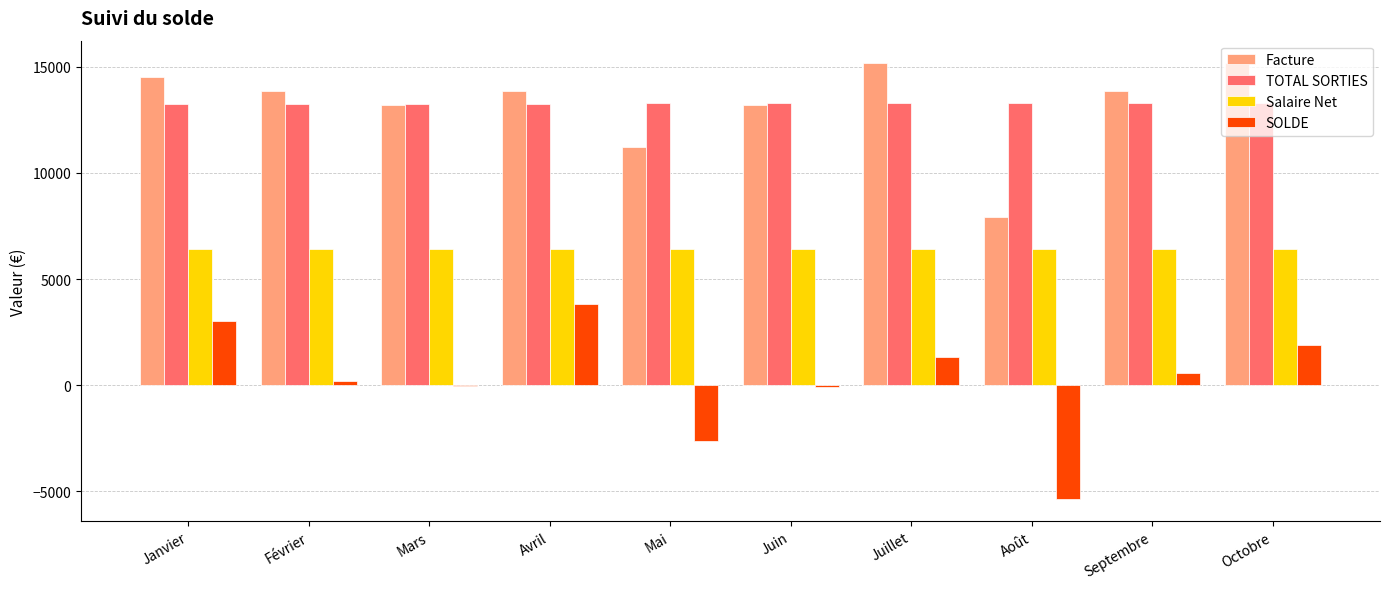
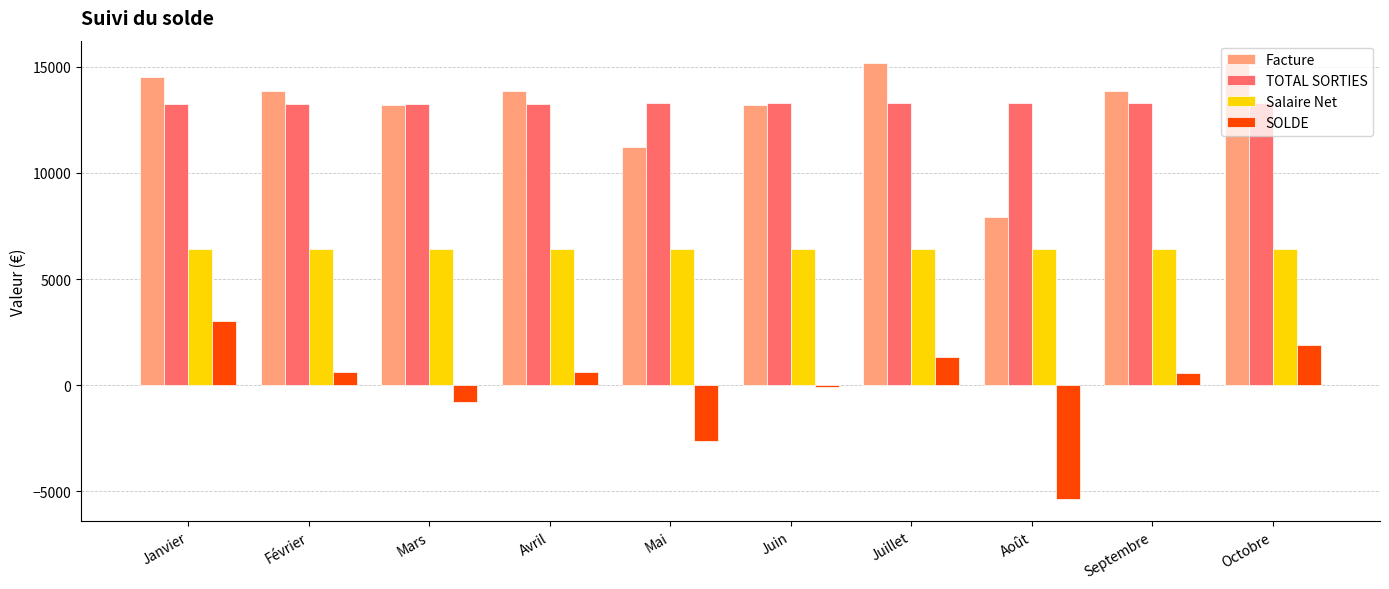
SOLDE, Février: 200 -> 600
SOLDE, Mars: 0 -> -800
SOLDE, Avril: 3800 -> 600
